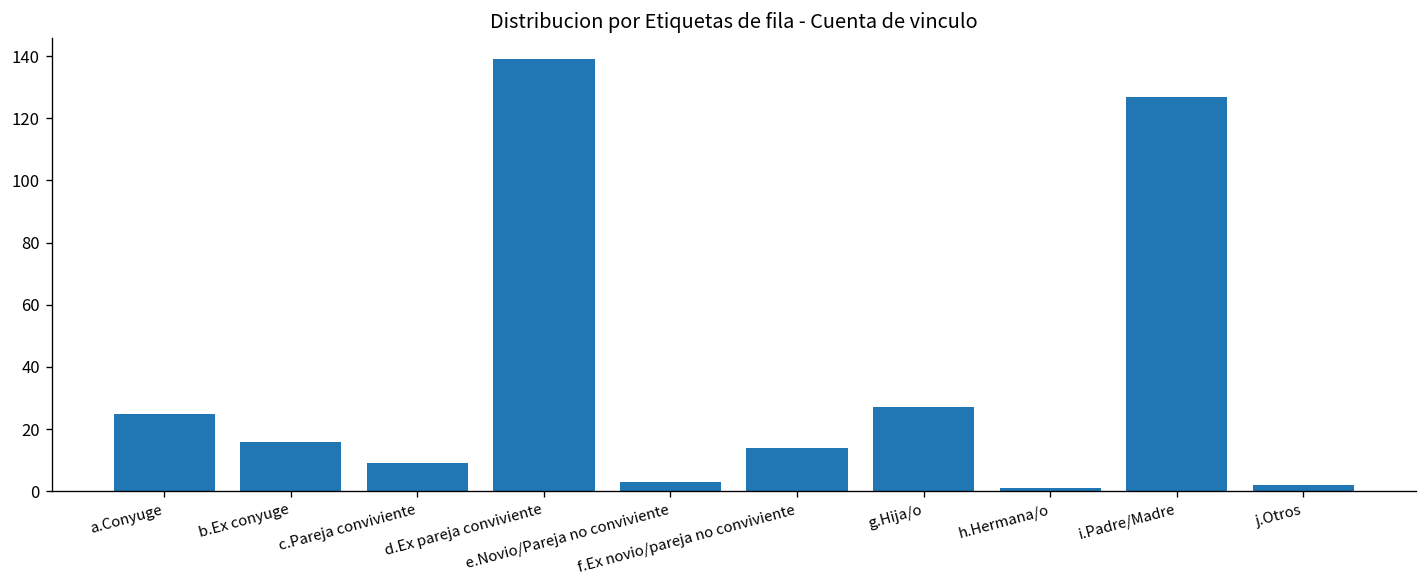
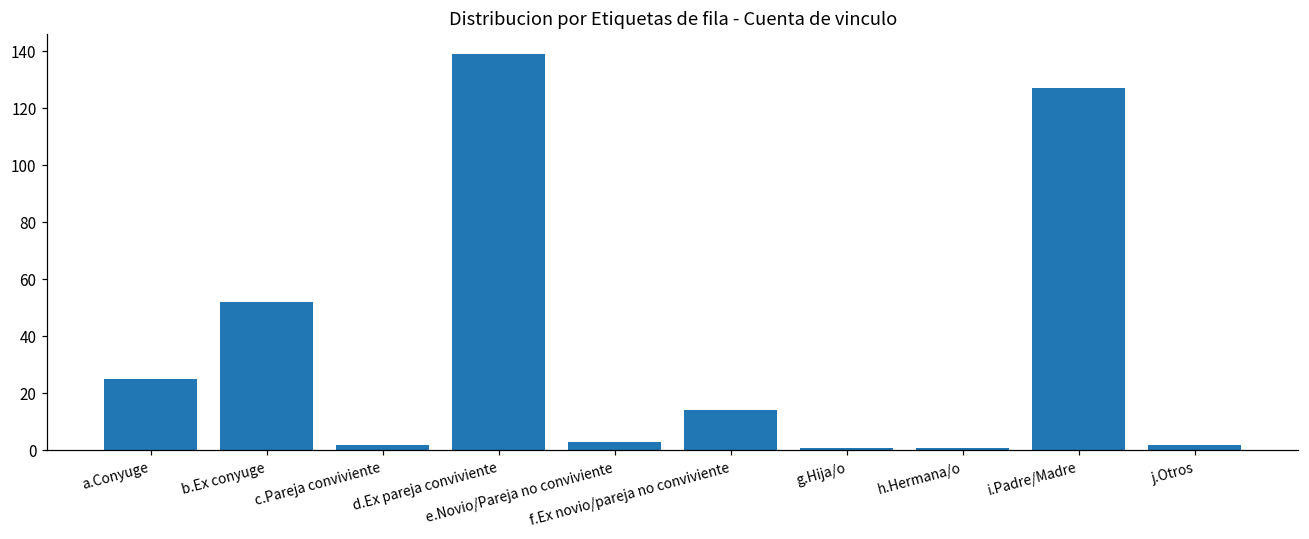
b.Ex conyuge: 16 -> 52
c.Pareja conviviente: 9 -> 2
g.Hija/o: 27 -> 1
